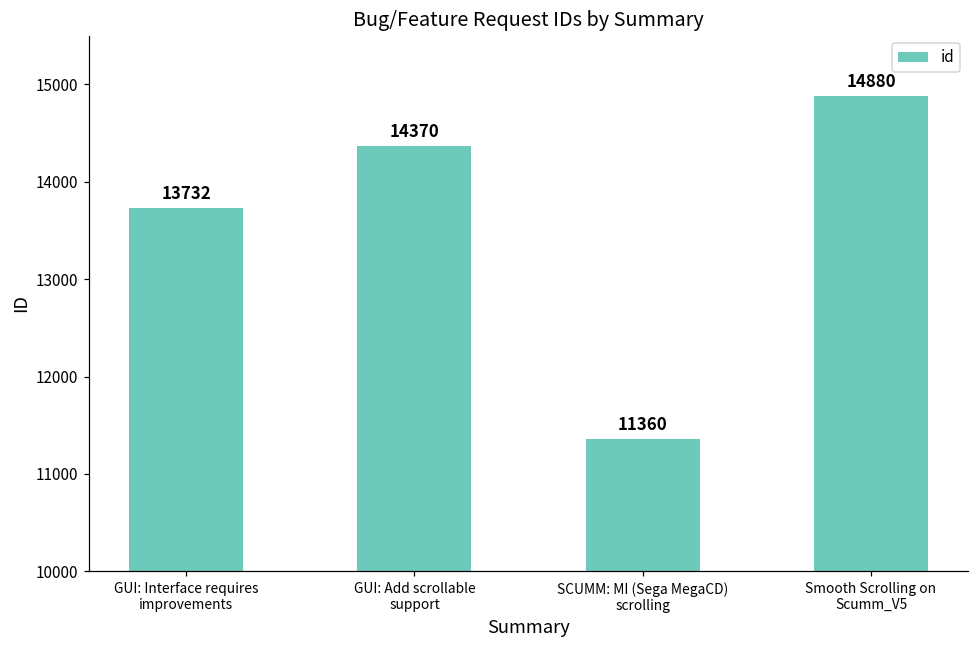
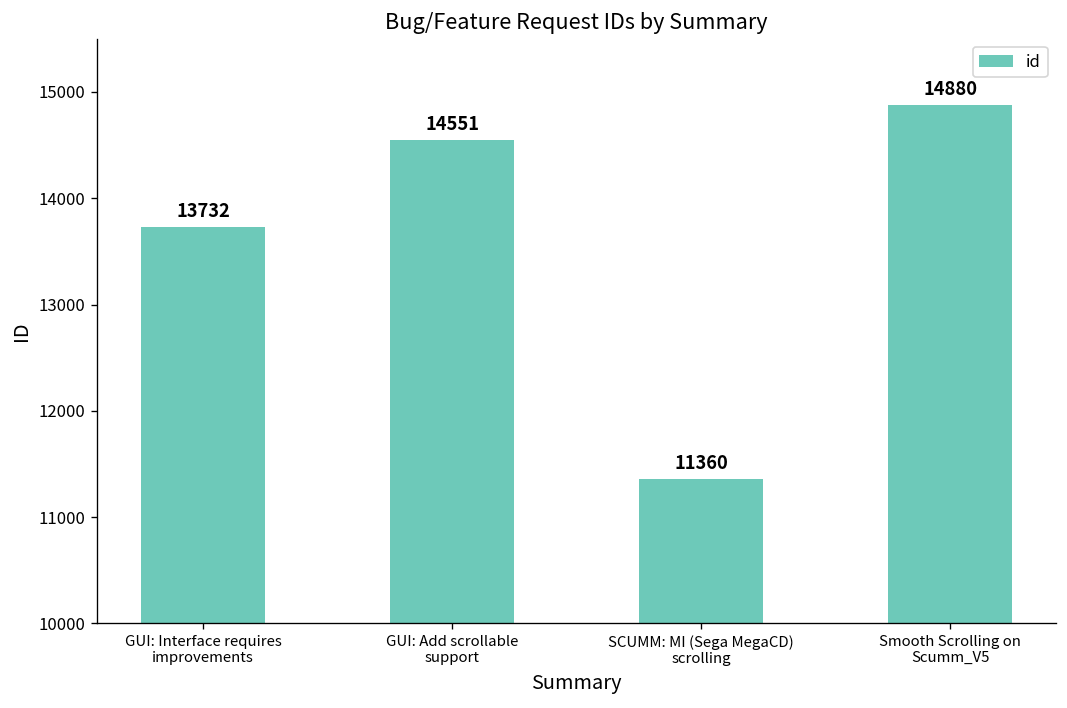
GUI: Add scrollable support: 14370 -> 14551
